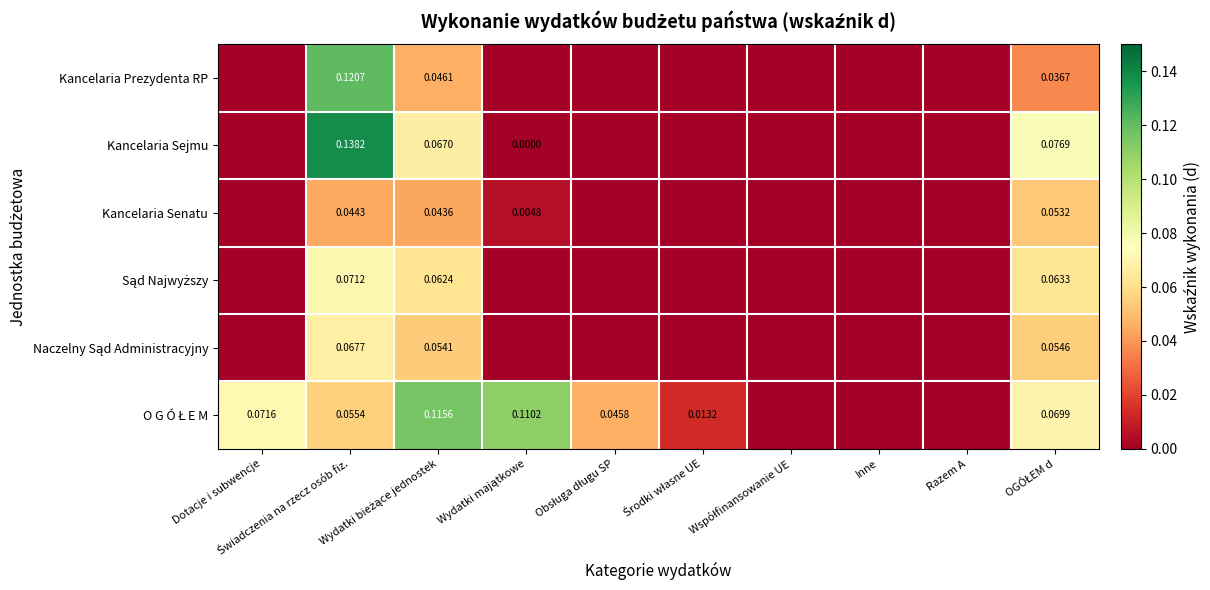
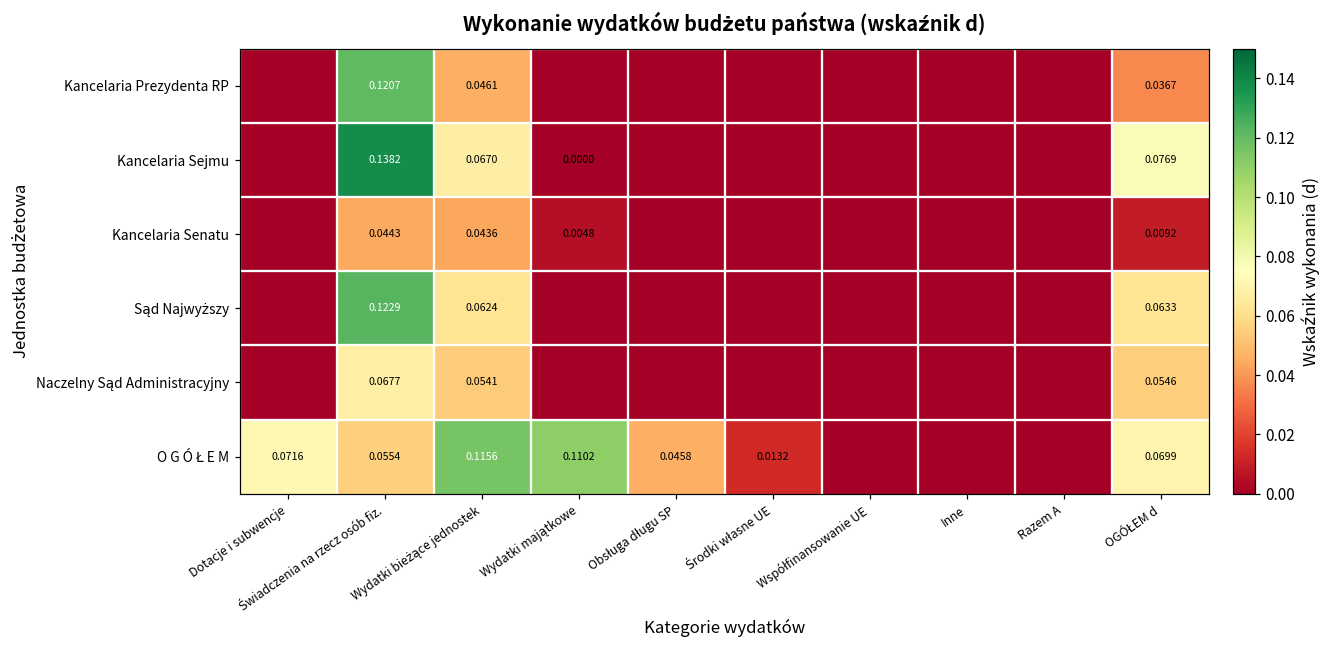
Kancelaria Senatu, OGÓŁEM d: 0.0532 -> 0.0092
Sąd Najwyższy, Świadczenia na rzecz osób fiz.: 0.0712 -> 0.1229
